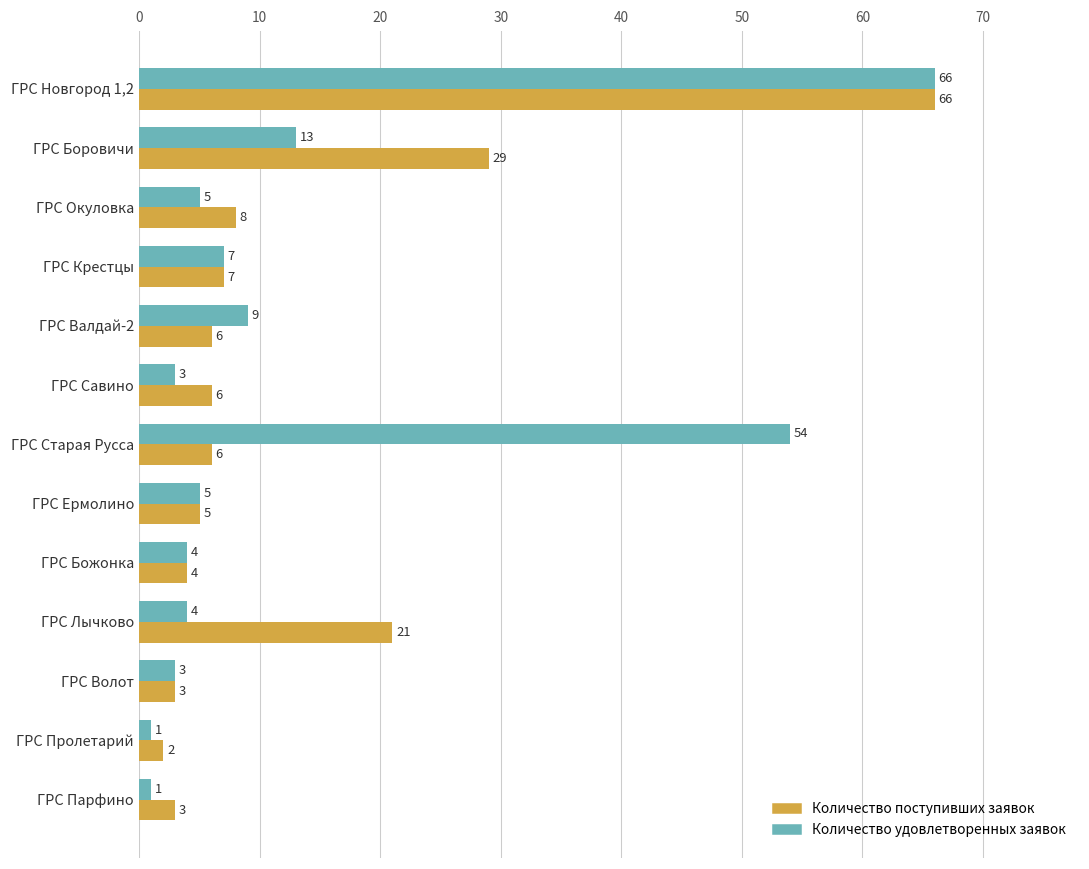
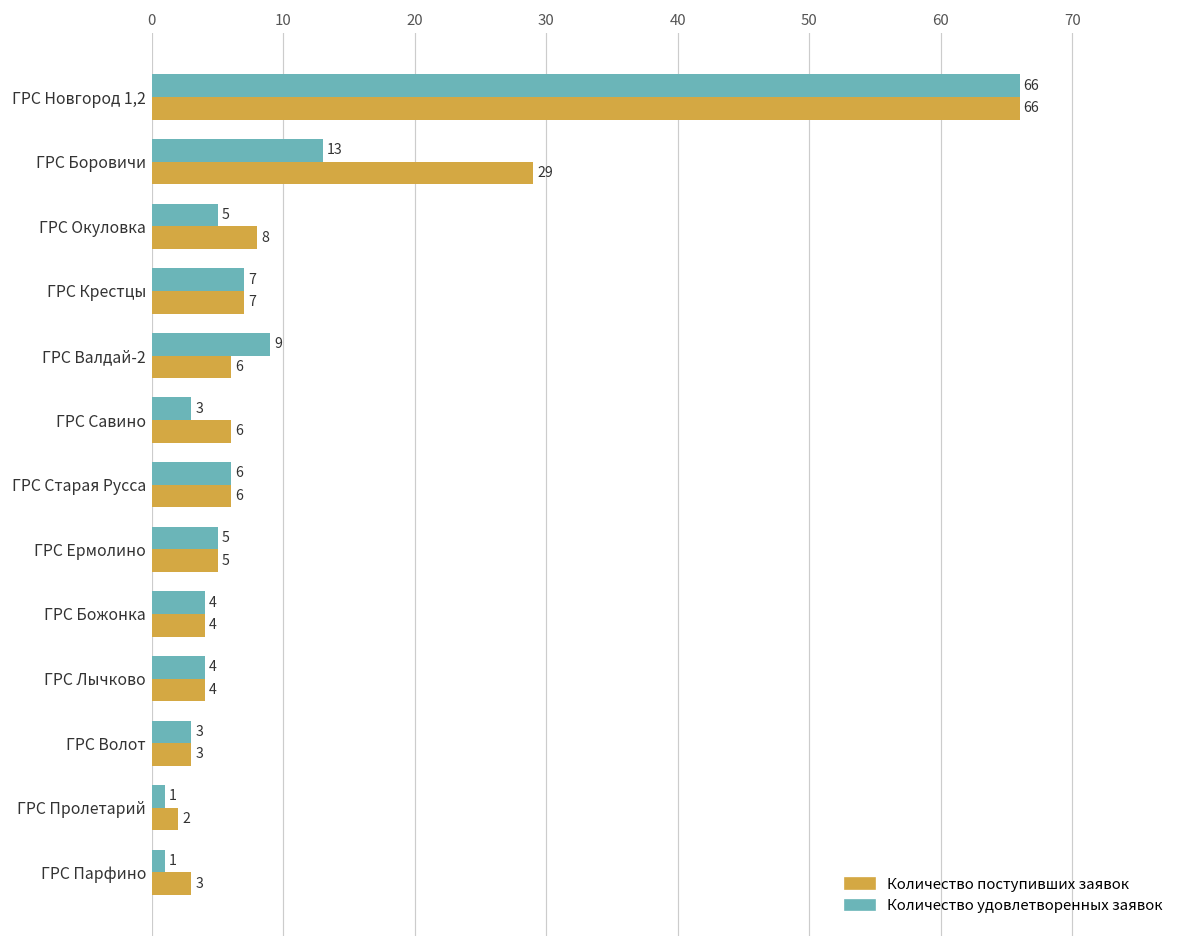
Количество удовлетворенных заявок, ГРС Старая Русса: 54 -> 6
Количество поступивших заявок, ГРС Лычково: 21 -> 4
